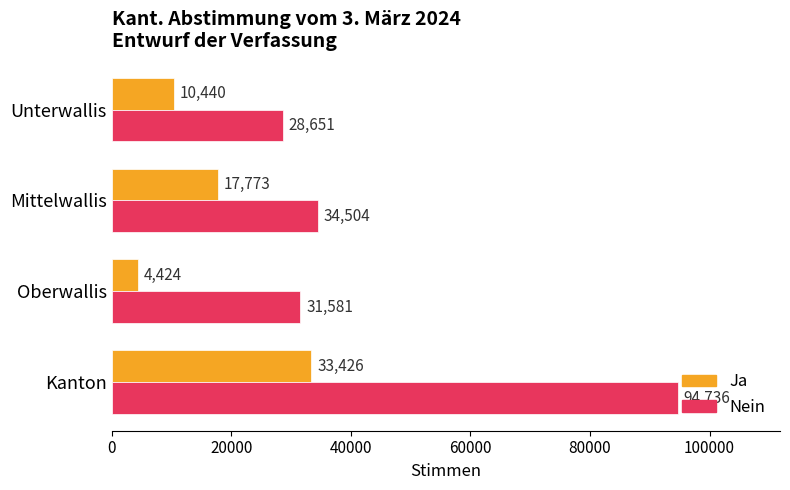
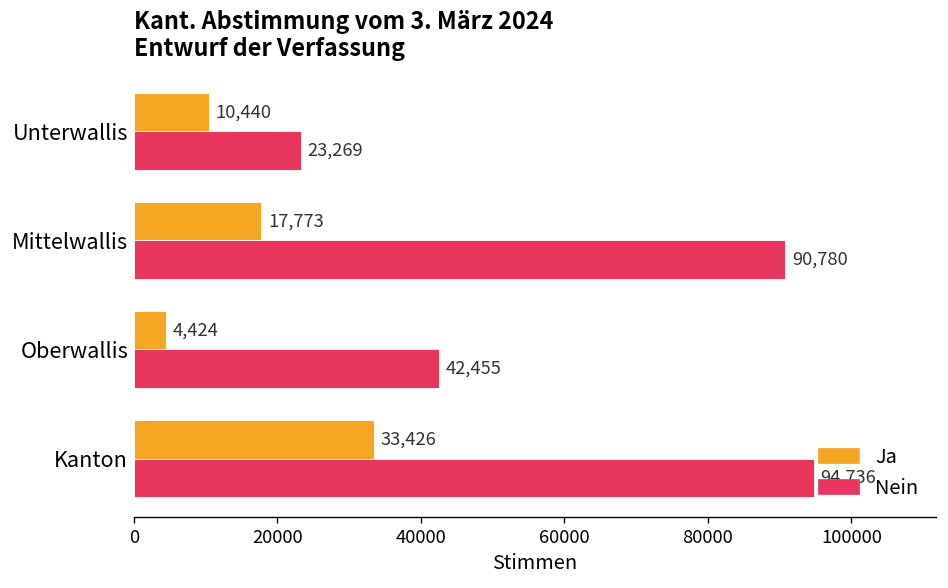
Nein, Unterwallis: 28,651 -> 23,269
Nein, Mittelwallis: 34,504 -> 90,780
Nein, Oberwallis: 31,581 -> 42,455
